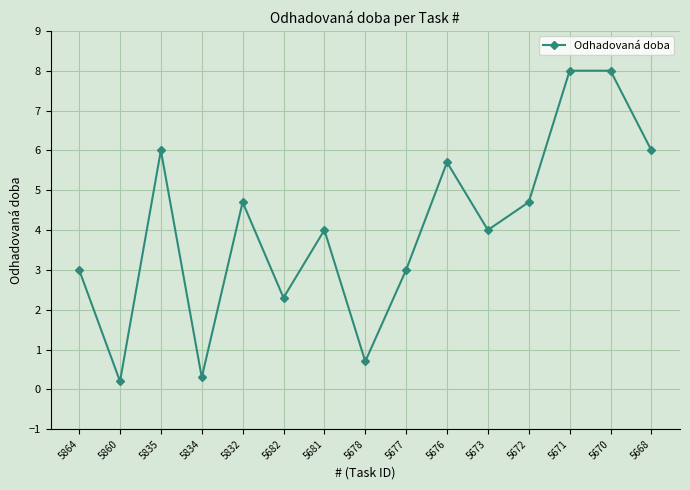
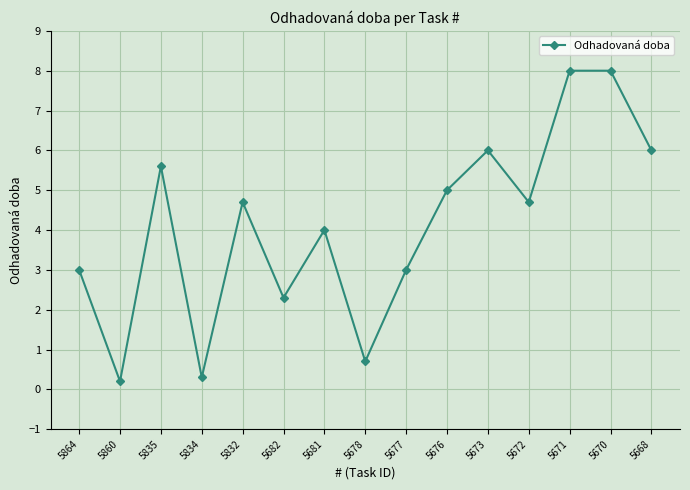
5835: 6.0 -> 5.6
5676: 5.7 -> 5.0
5673: 4 -> 6
